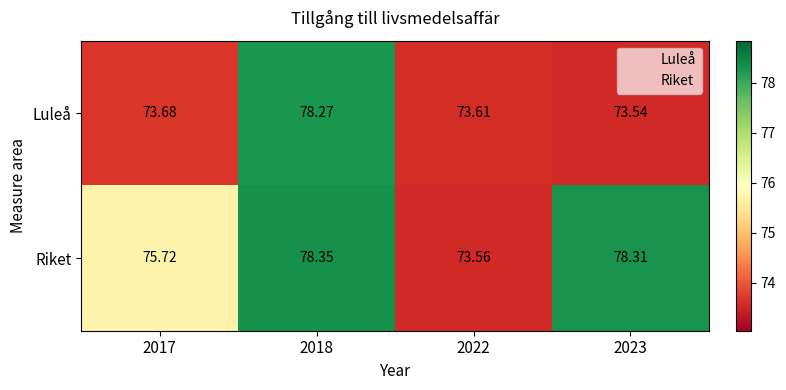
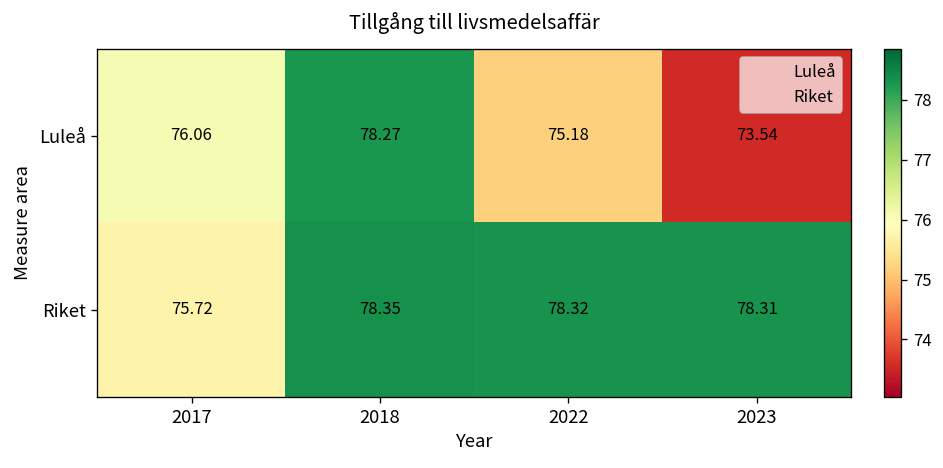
Luleå, 2017: 73.68 -> 76.06
Luleå, 2022: 73.61 -> 75.18
Riket, 2022: 73.56 -> 78.32
